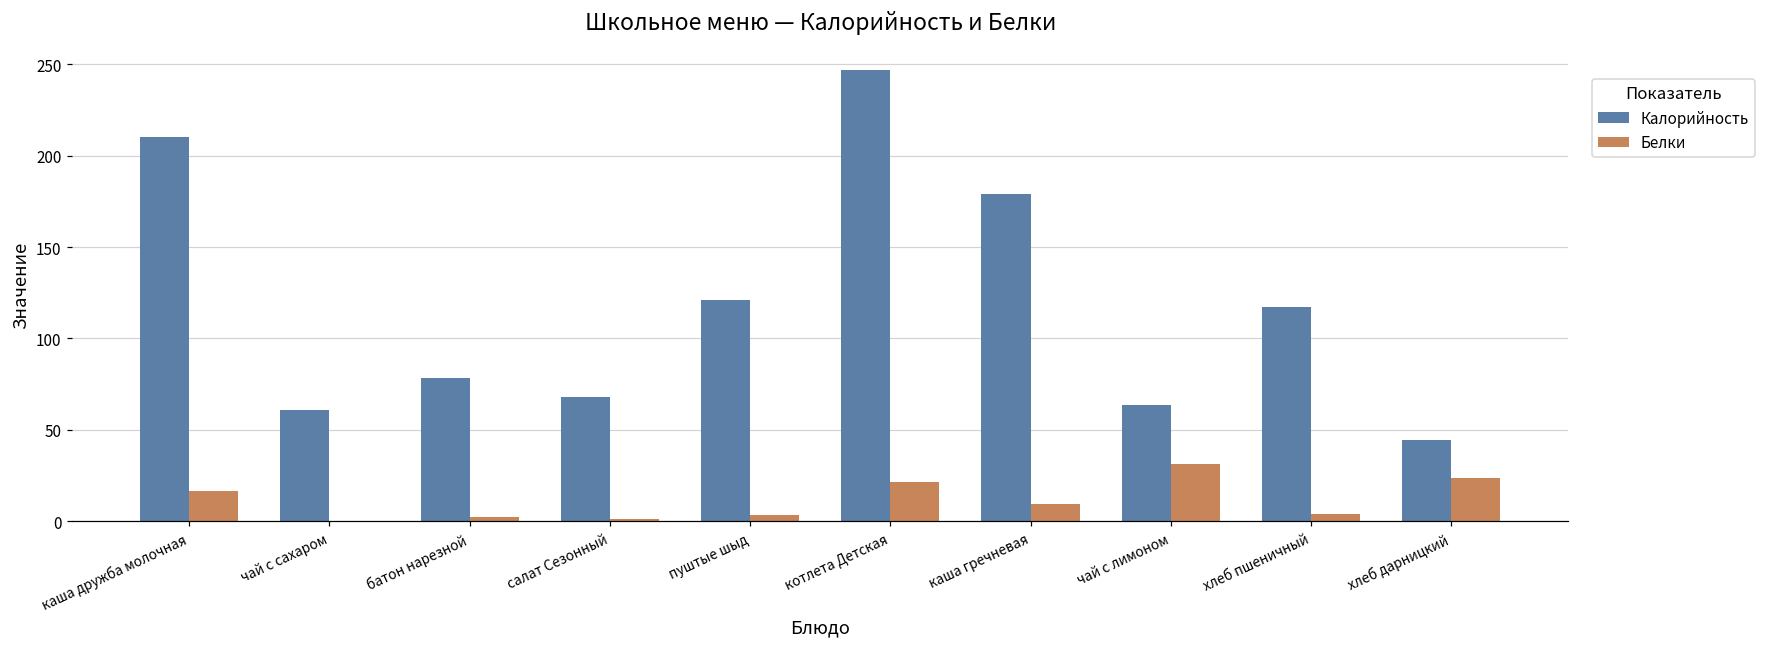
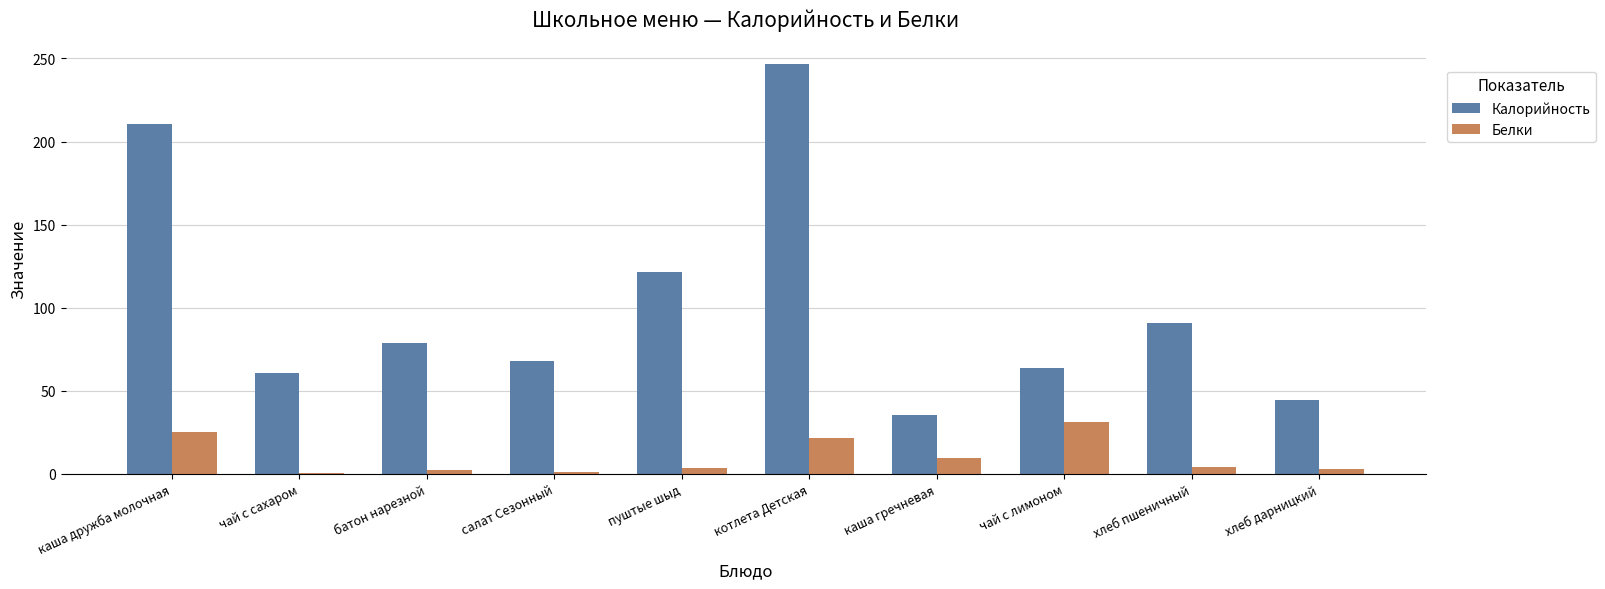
Белки, каша дружба молочная: 17 -> 25
Калорийность, каша гречневая: 179 -> 35
Калорийность, хлеб пшеничный: 118 -> 91
Белки, хлеб дарницкий: 24 -> 3
